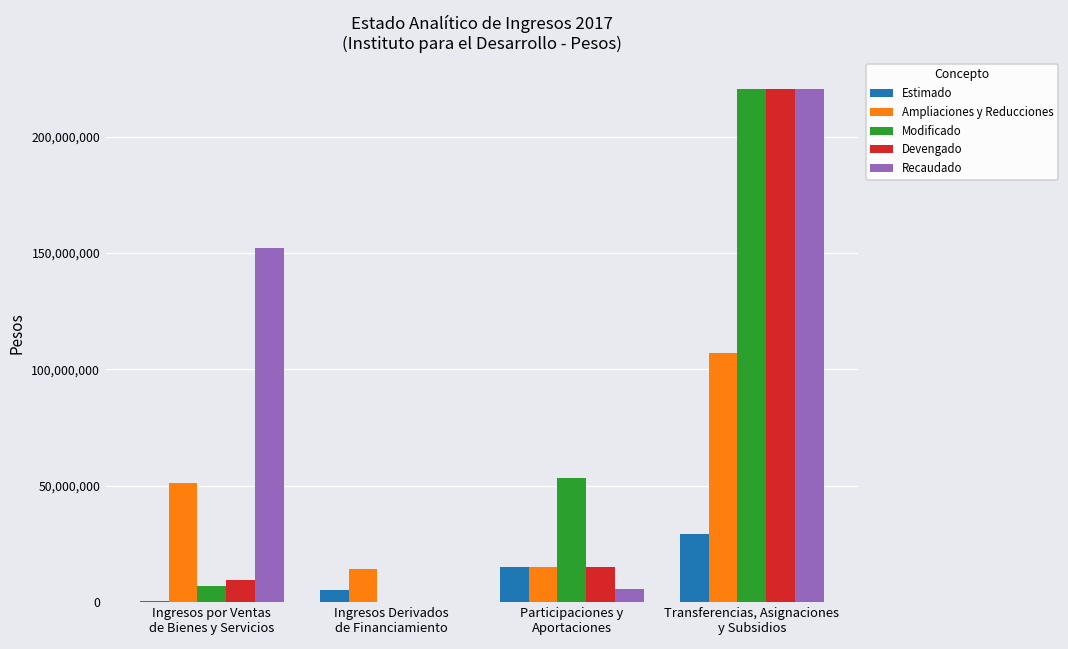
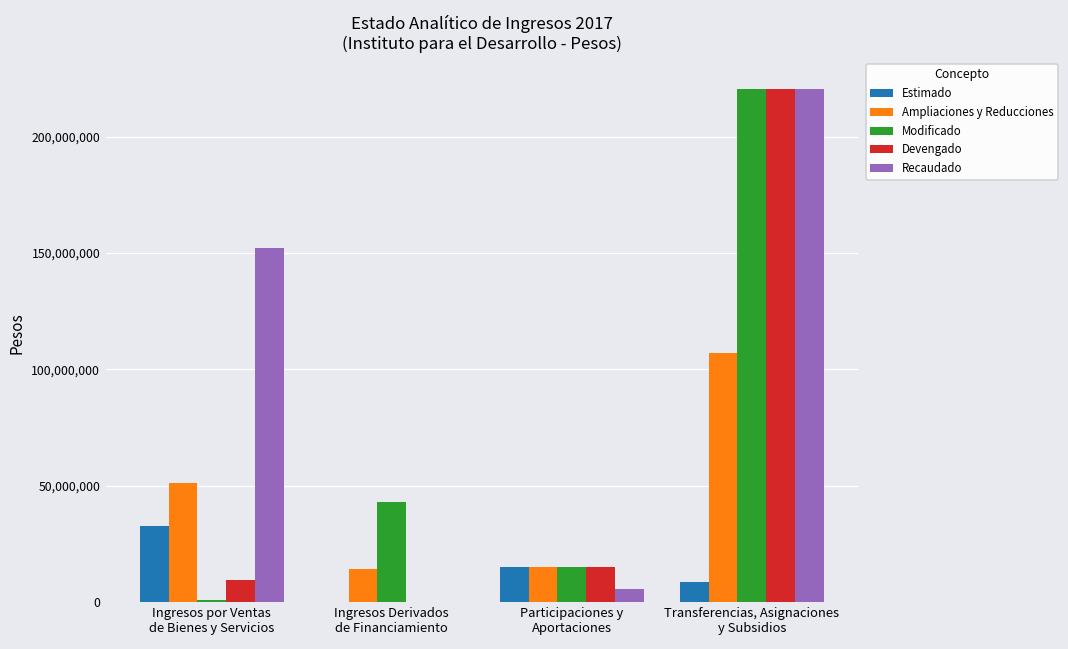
Estimado, Ingresos por Ventas de Bienes y Servicios: 0 -> 33,000,000
Modificado, Ingresos por Ventas de Bienes y Servicios: 7,000,000 -> 1,000,000
Estimado, Ingresos Derivados de Financiamiento: 5,000,000 -> 0
Modificado, Ingresos Derivados de Financiamiento: 0 -> 43,000,000
Modificado, Participaciones y Aportaciones: 53,000,000 -> 15,000,000
Estimado, Transferencias, Asignaciones y Subsidios: 29,000,000 -> 8,000,000
